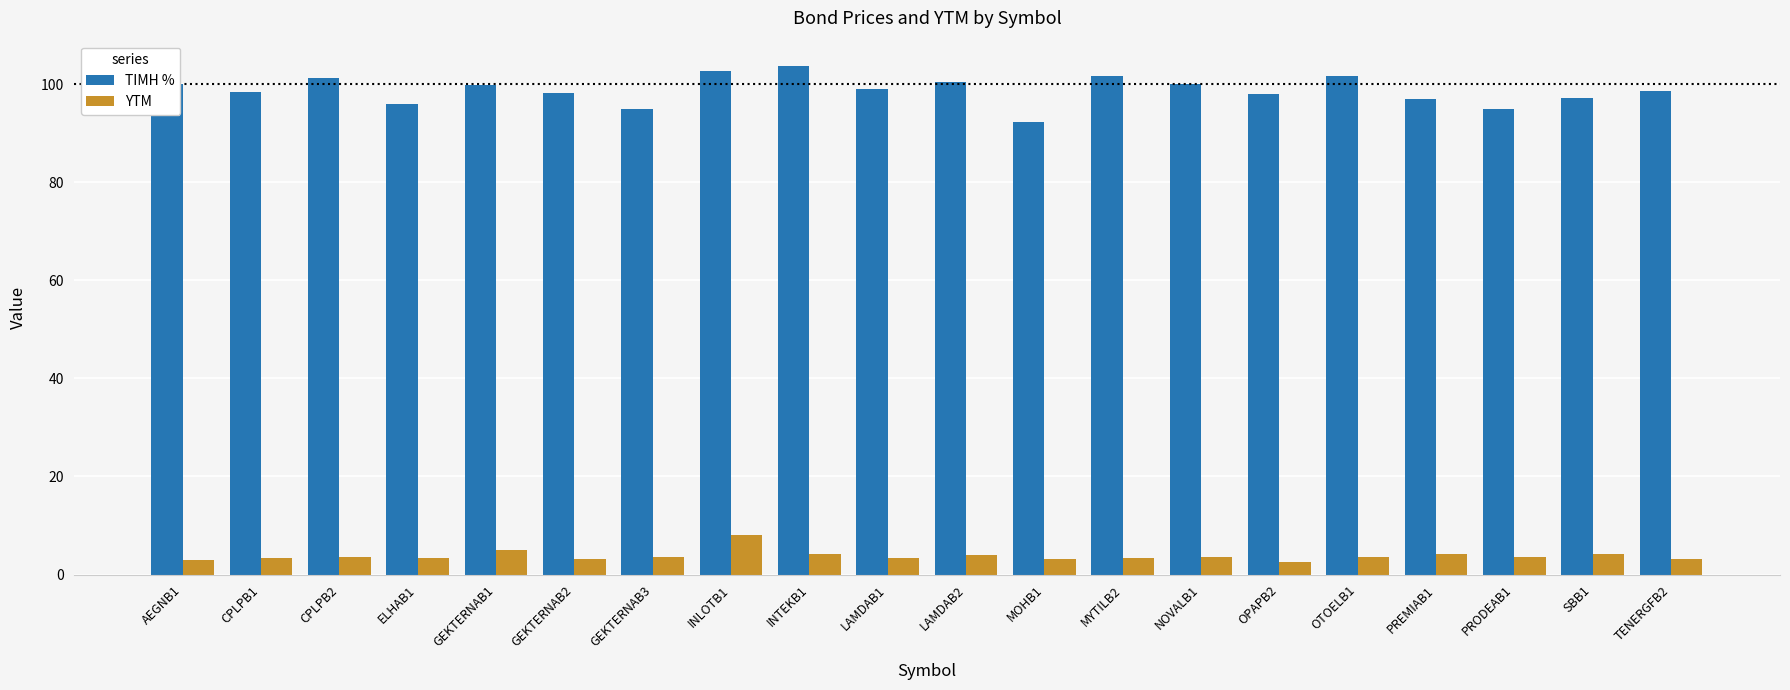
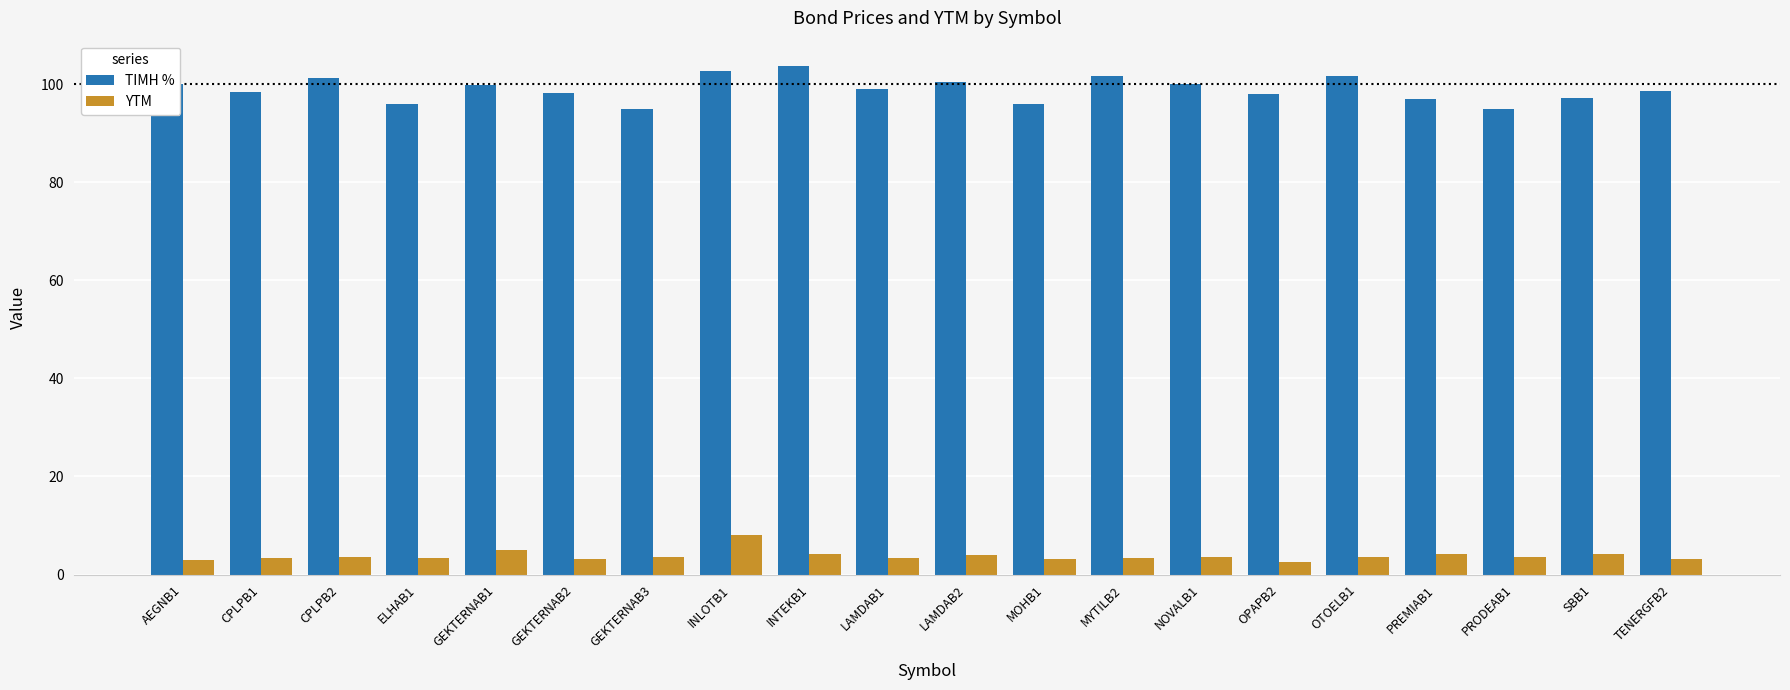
ΤΙΜΗ %, MOHB1: 92 -> 96
